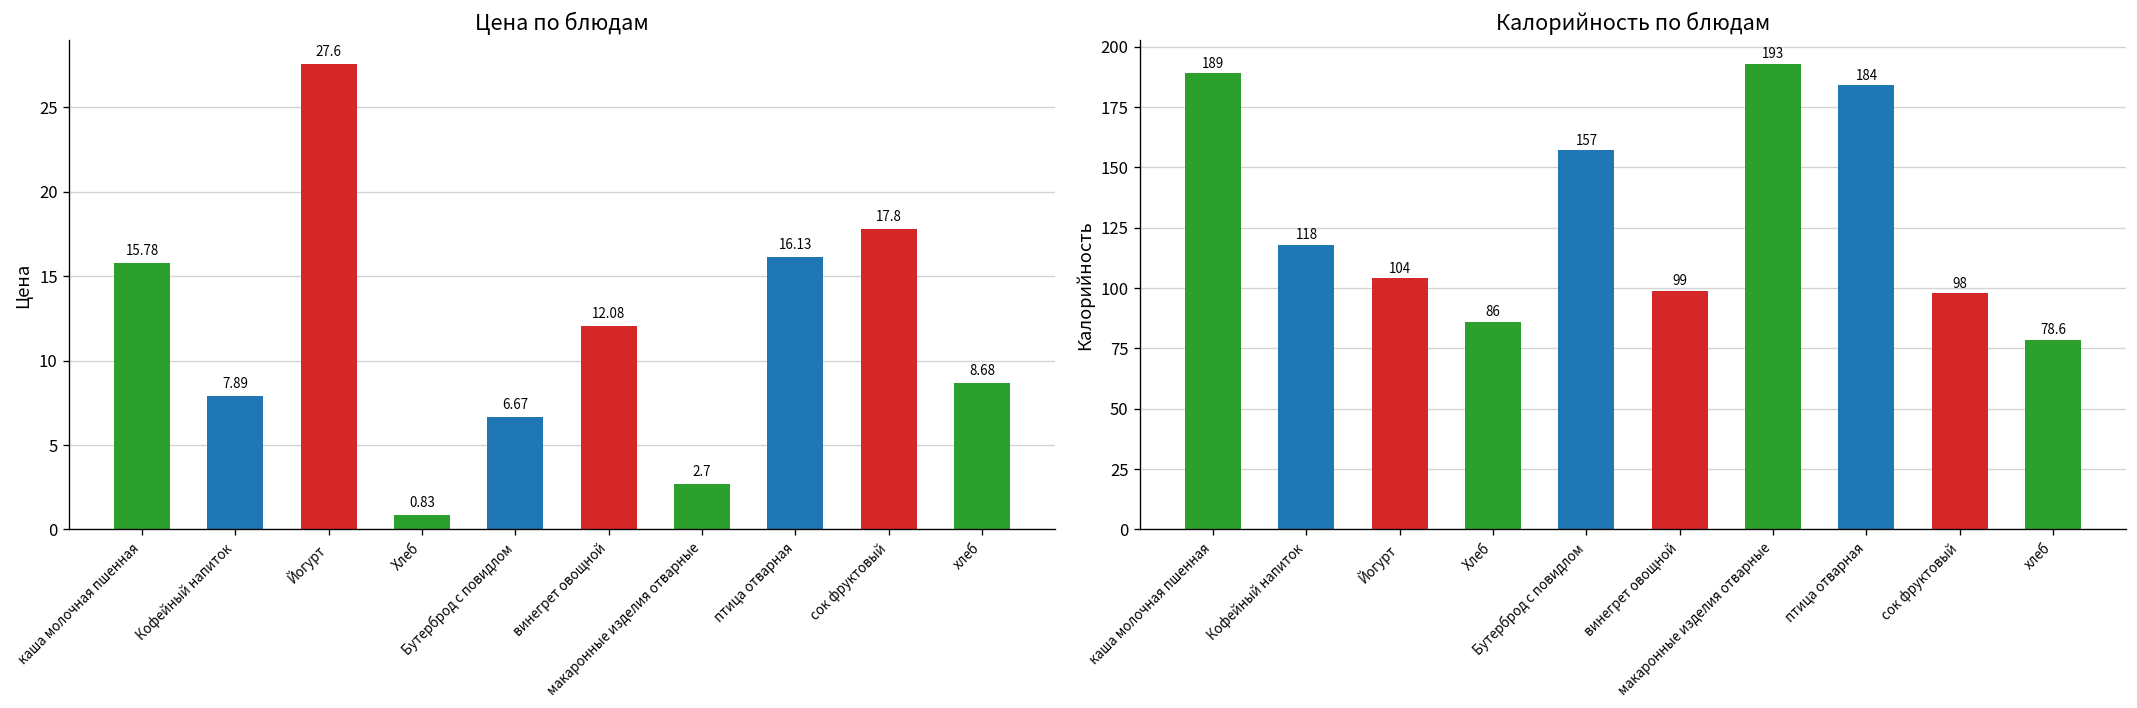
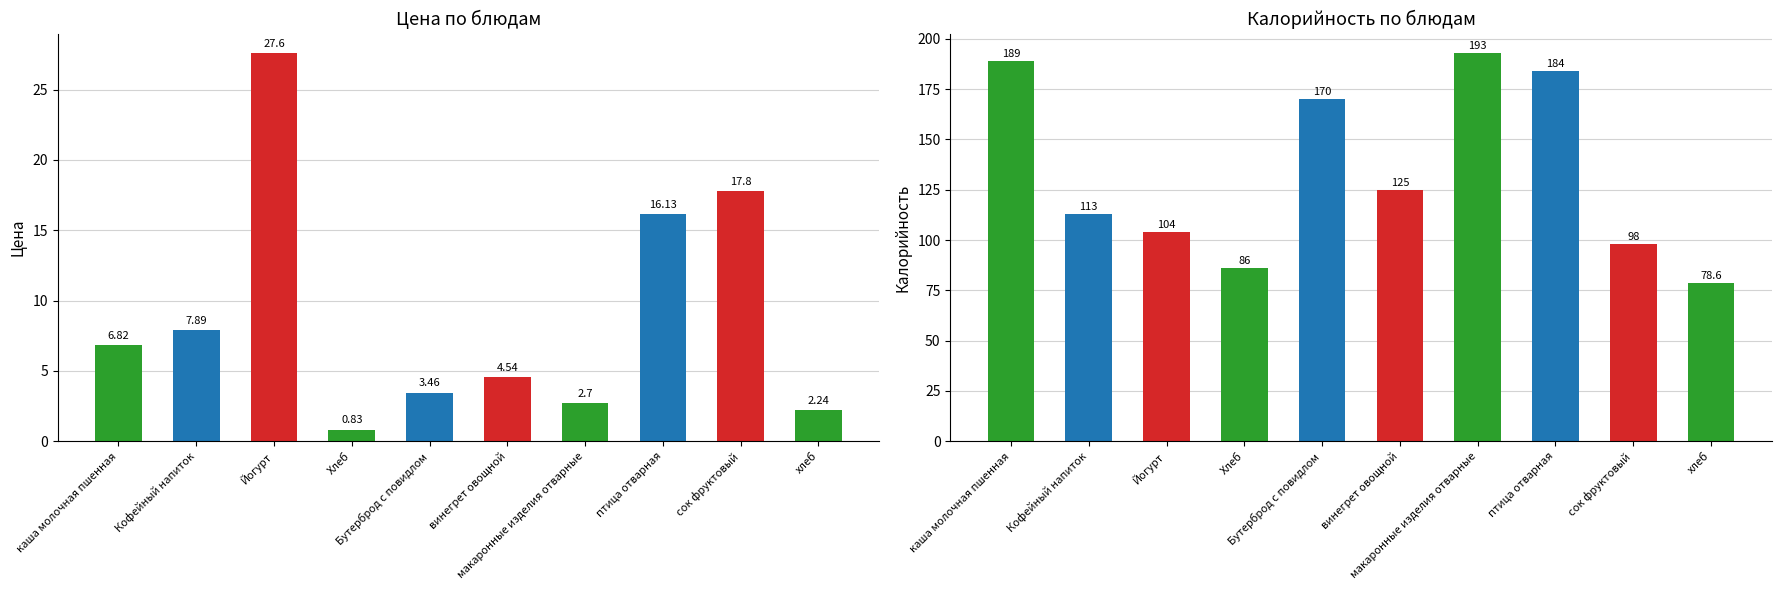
Цена по блюдам, каша молочная пшенная: 15.78 -> 6.82
Цена по блюдам, Бутерброд с повидлом: 6.67 -> 3.46
Цена по блюдам, винегрет овощной: 12.08 -> 4.54
Цена по блюдам, хлеб: 8.68 -> 2.24
Калорийность по блюдам, Кофейный напиток: 118 -> 113
Калорийность по блюдам, Бутерброд с повидлом: 157 -> 170
Калорийность по блюдам, винегрет овощной: 99 -> 125
